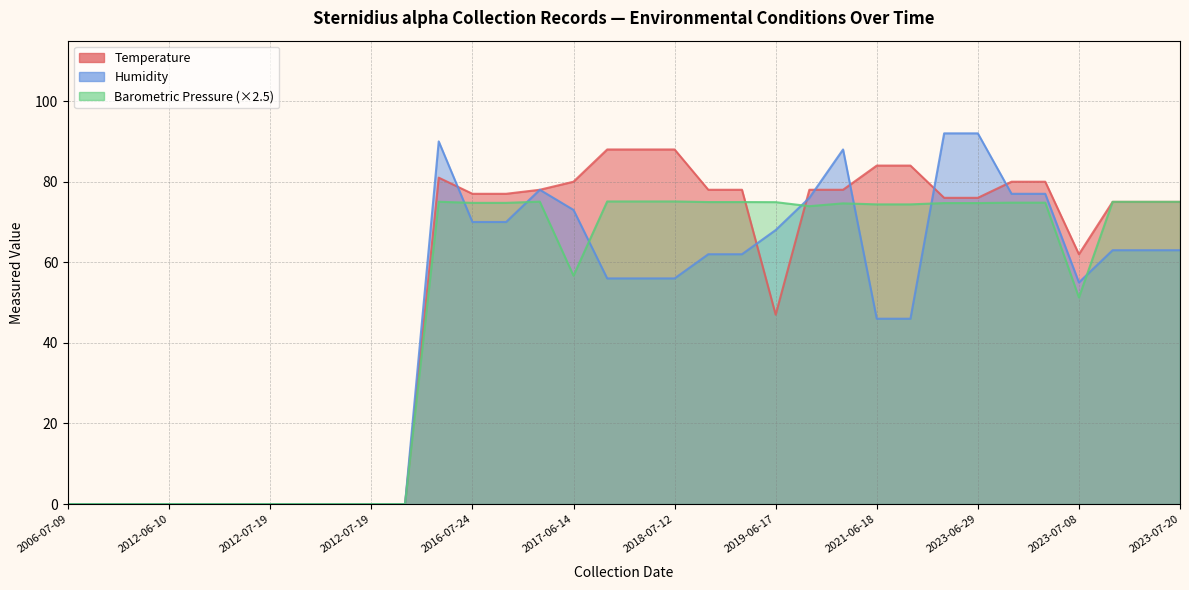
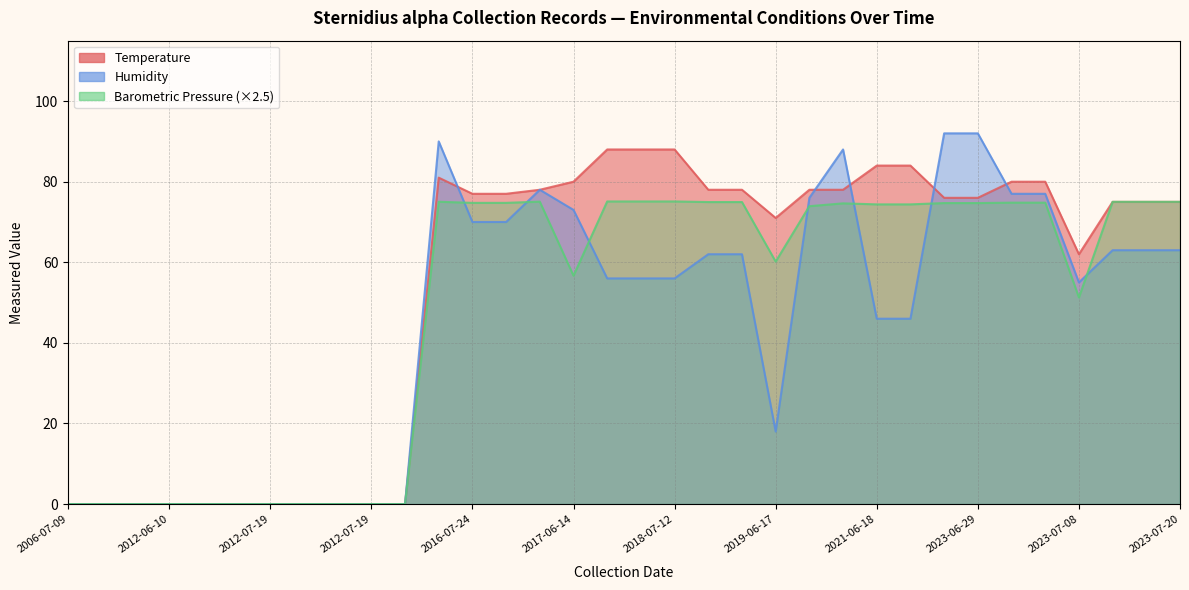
Temperature, 2019-06-17: 47 -> 71
Humidity, 2019-06-17: 68 -> 18
Barometric Pressure (×2.5), 2019-06-17: 75 -> 60
